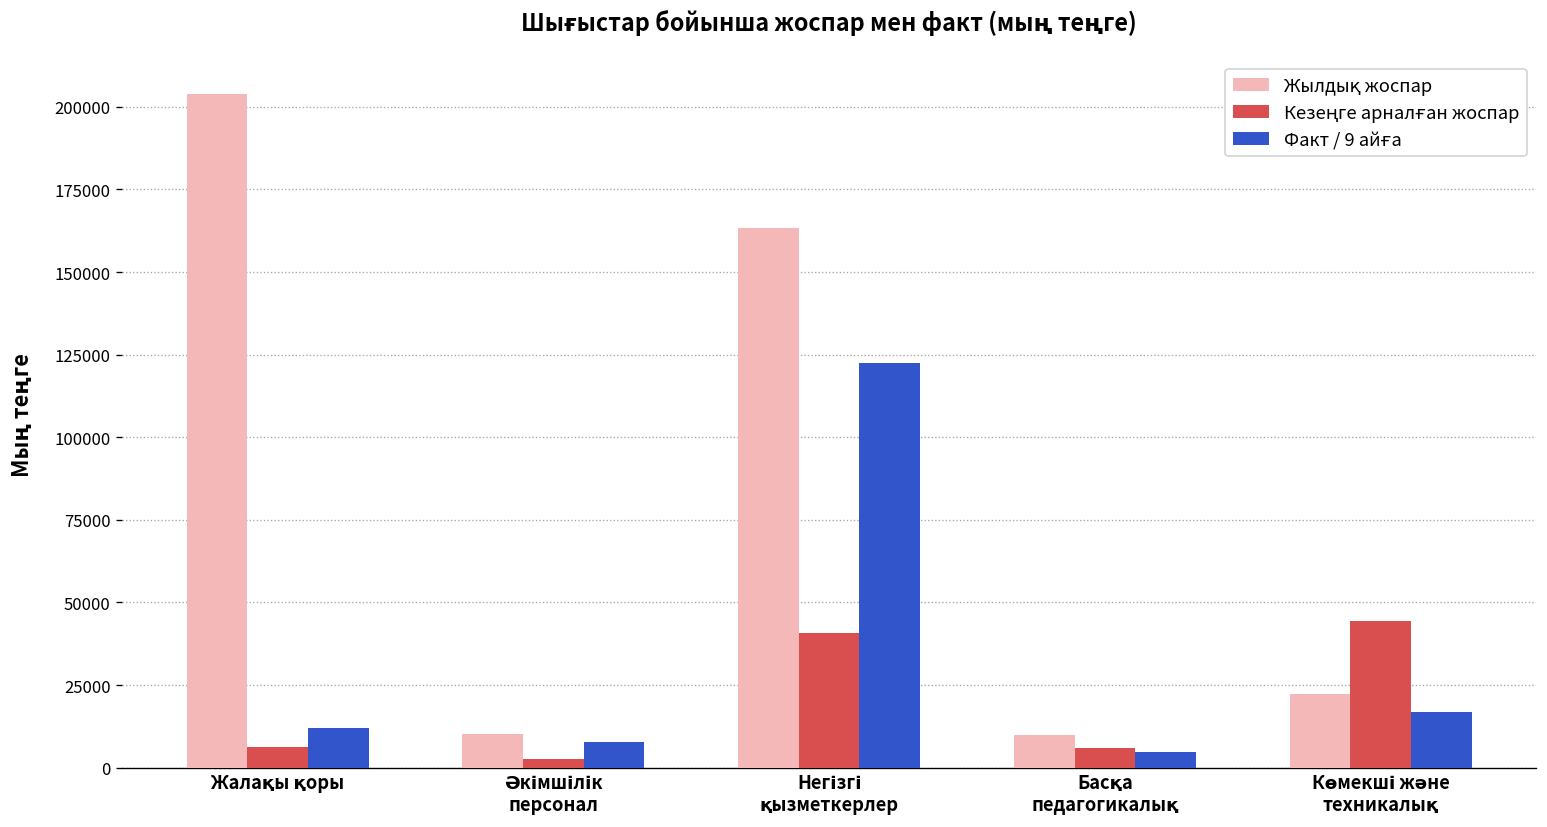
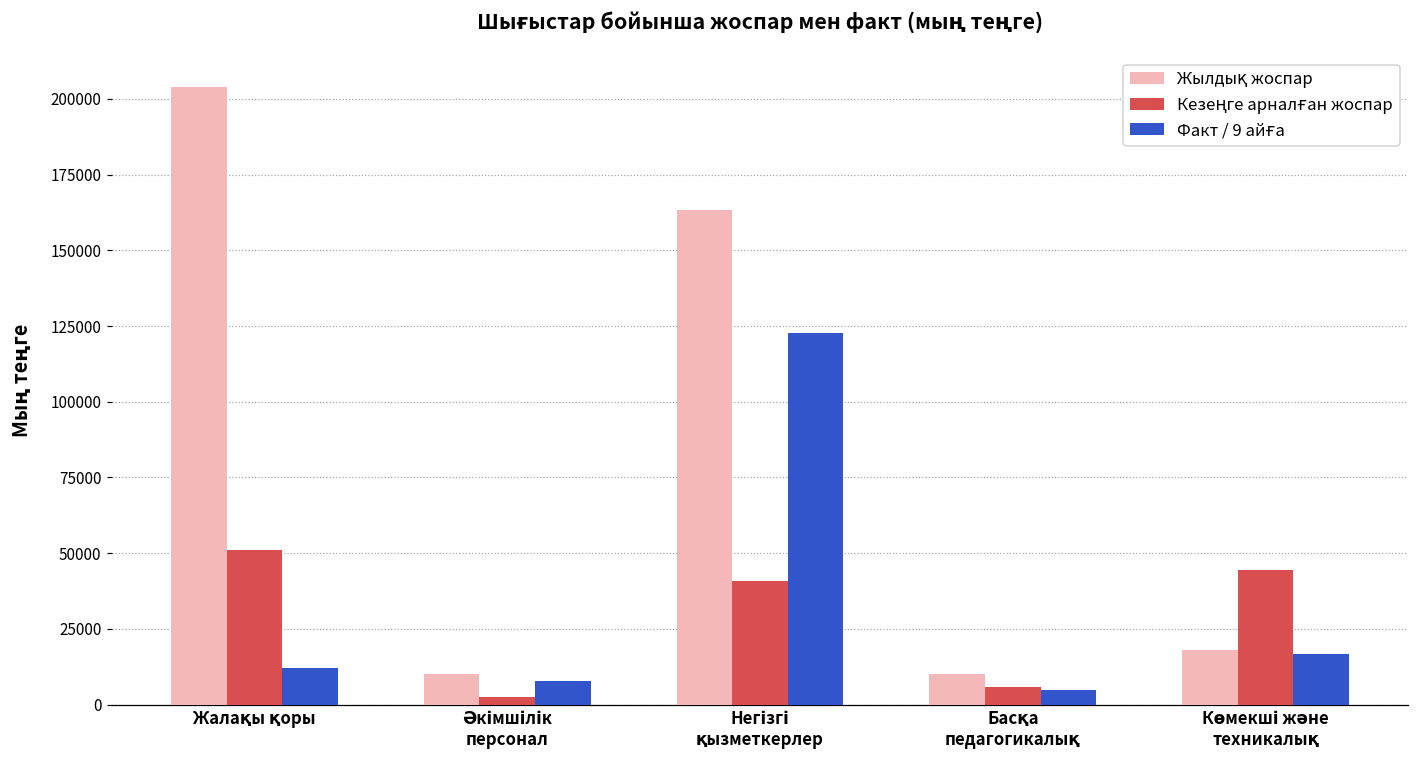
Кезеңге арналған жоспар, Жалақы қоры: 6000 -> 51000
Жылдық жоспар, Көмекші және техникалық: 22000 -> 18000
